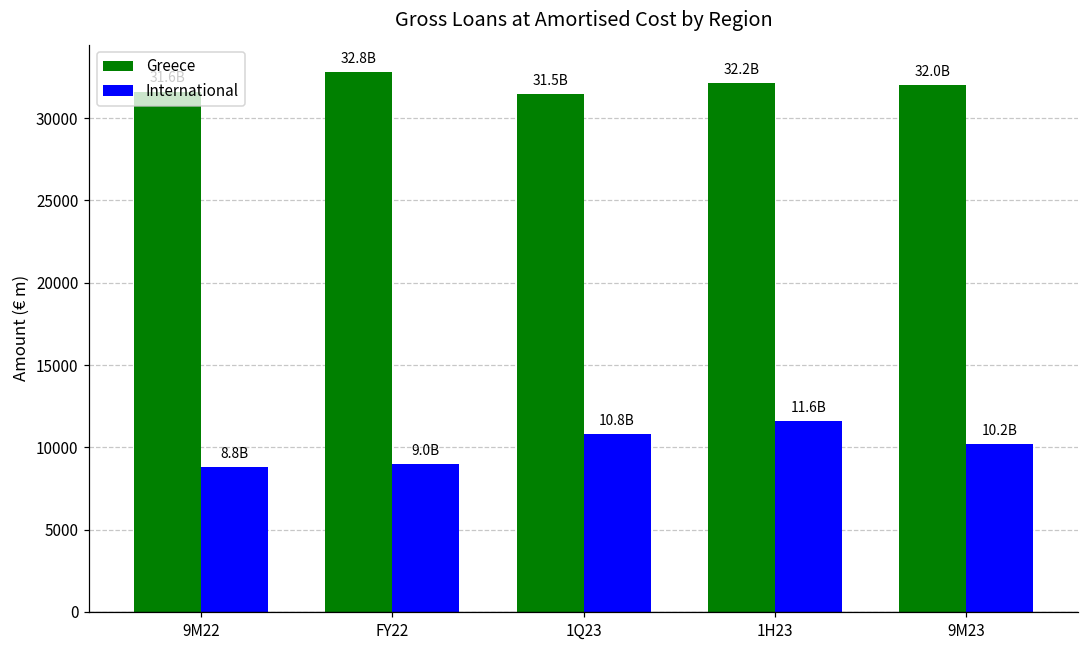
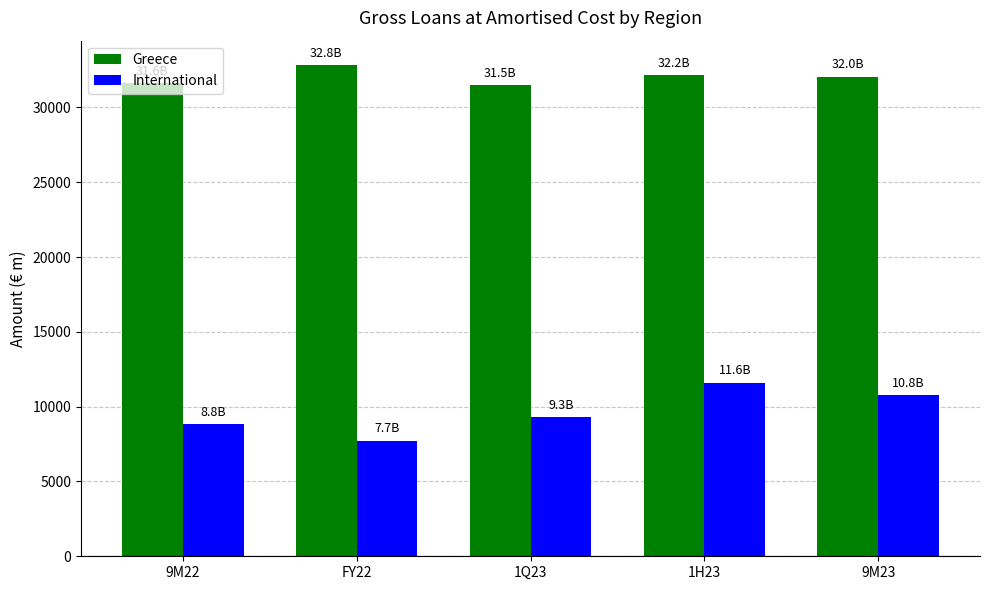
International, FY22: 9.0B -> 7.7B
International, 1Q23: 10.8B -> 9.3B
International, 9M23: 10.2B -> 10.8B
